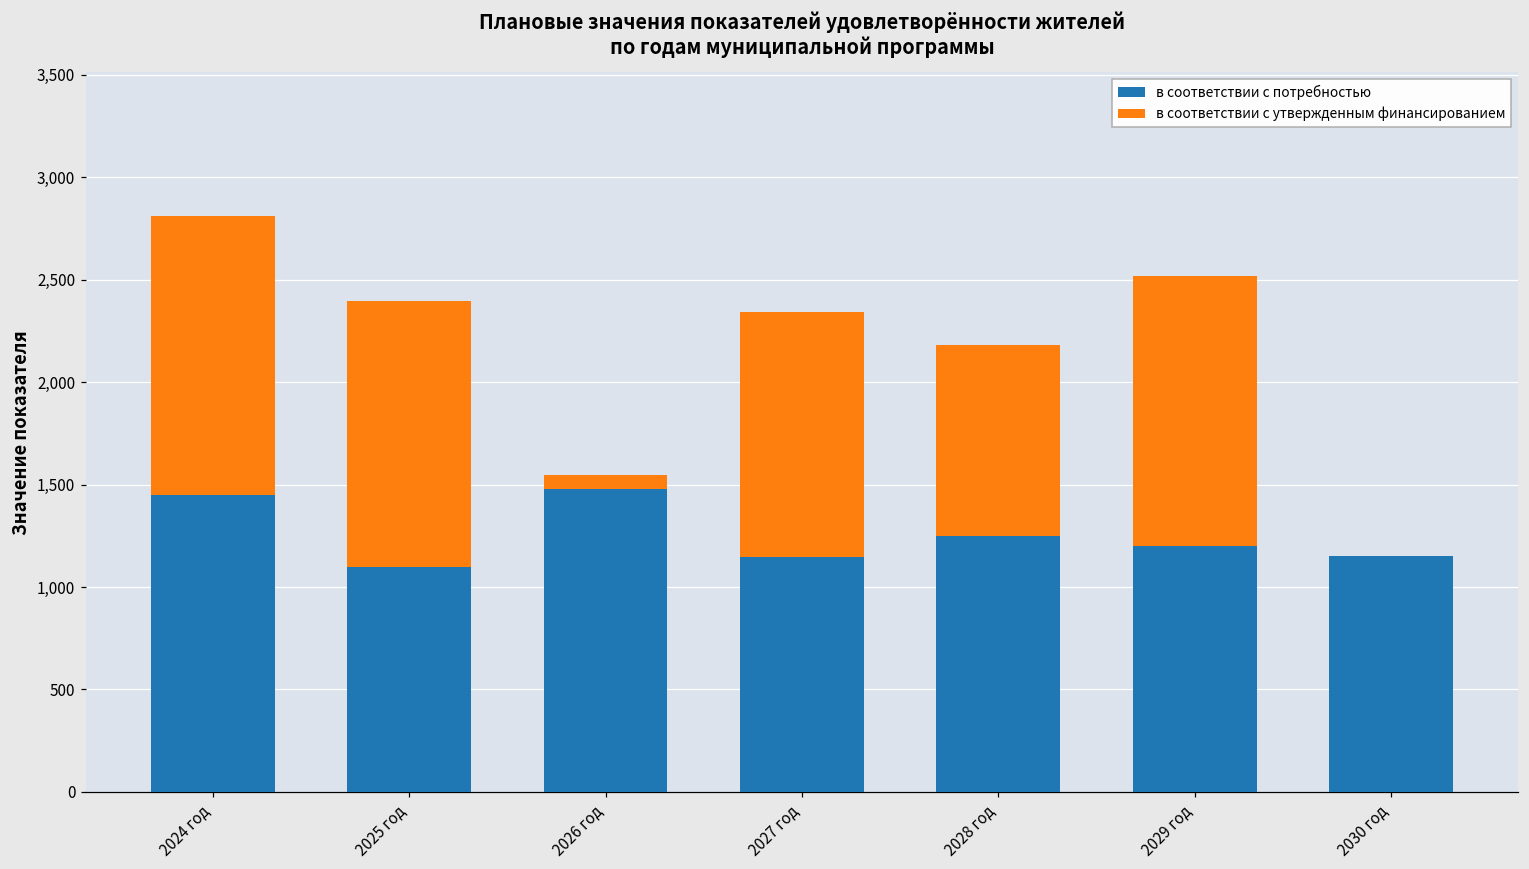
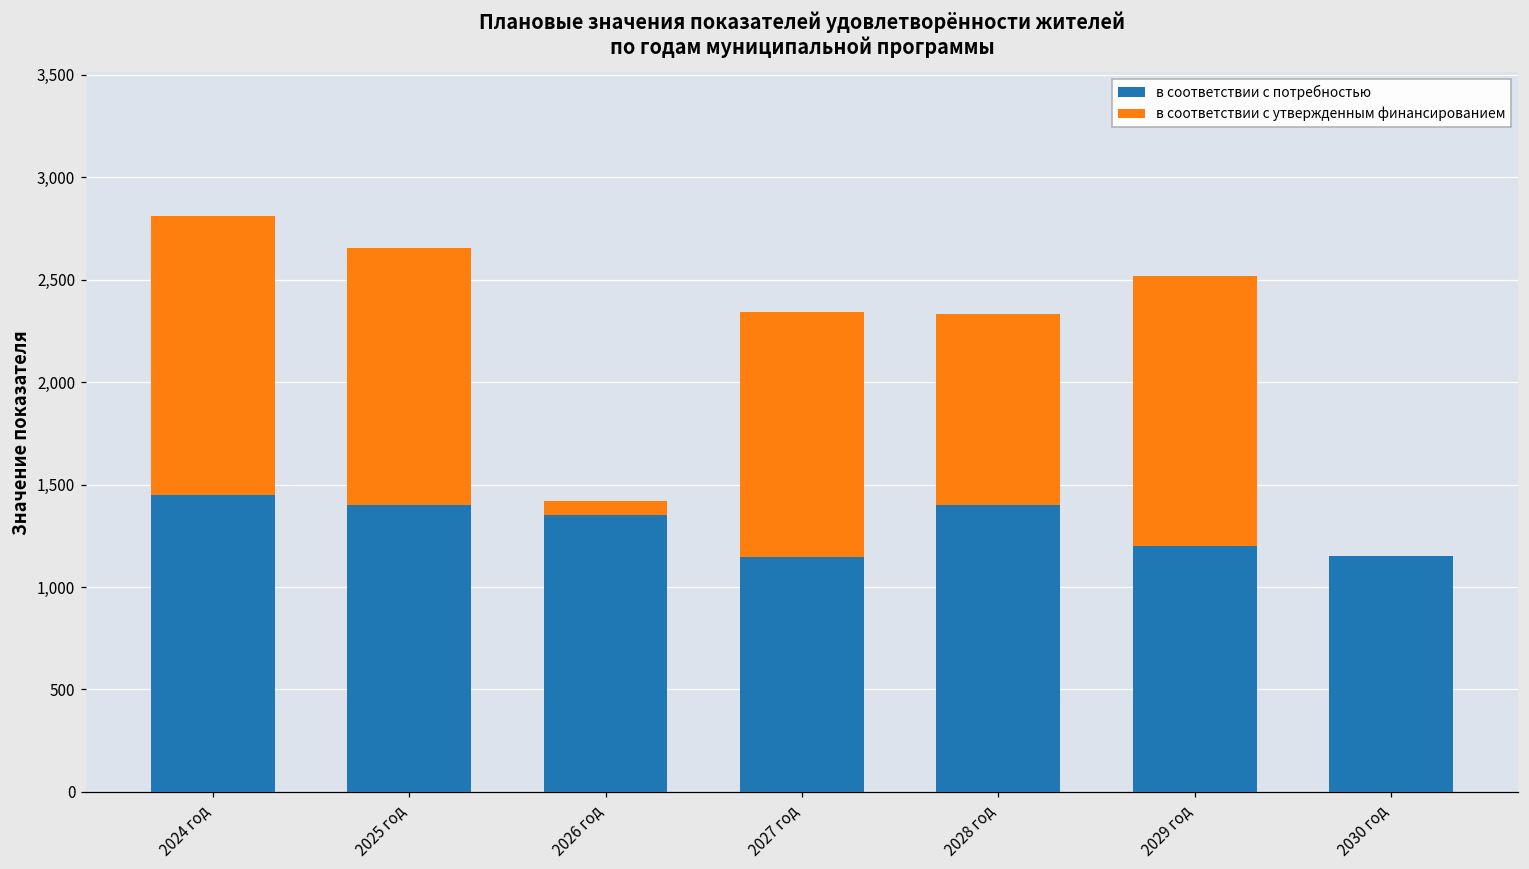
в соответствии с потребностью, 2025 год: 1,100 -> 1,400
в соответствии с утвержденным финансированием, 2025 год: 1,300 -> 1,260
в соответствии с потребностью, 2026 год: 1,480 -> 1,350
в соответствии с потребностью, 2028 год: 1,250 -> 1,400
